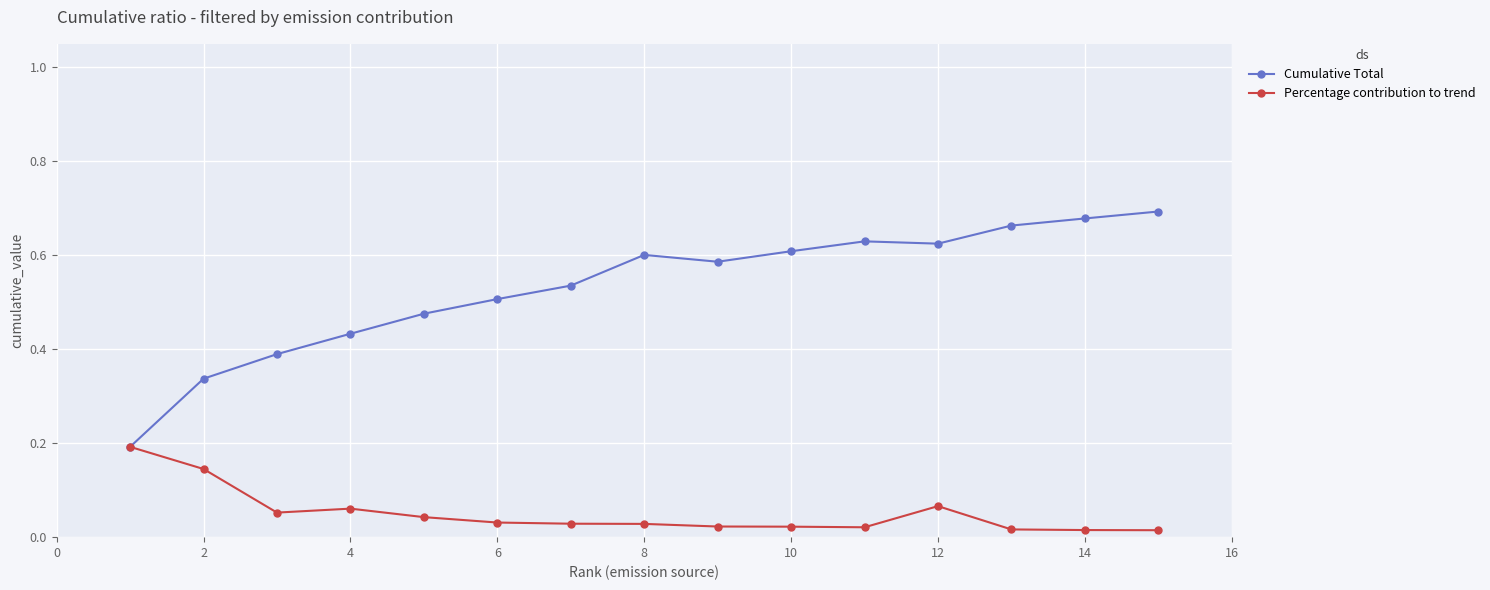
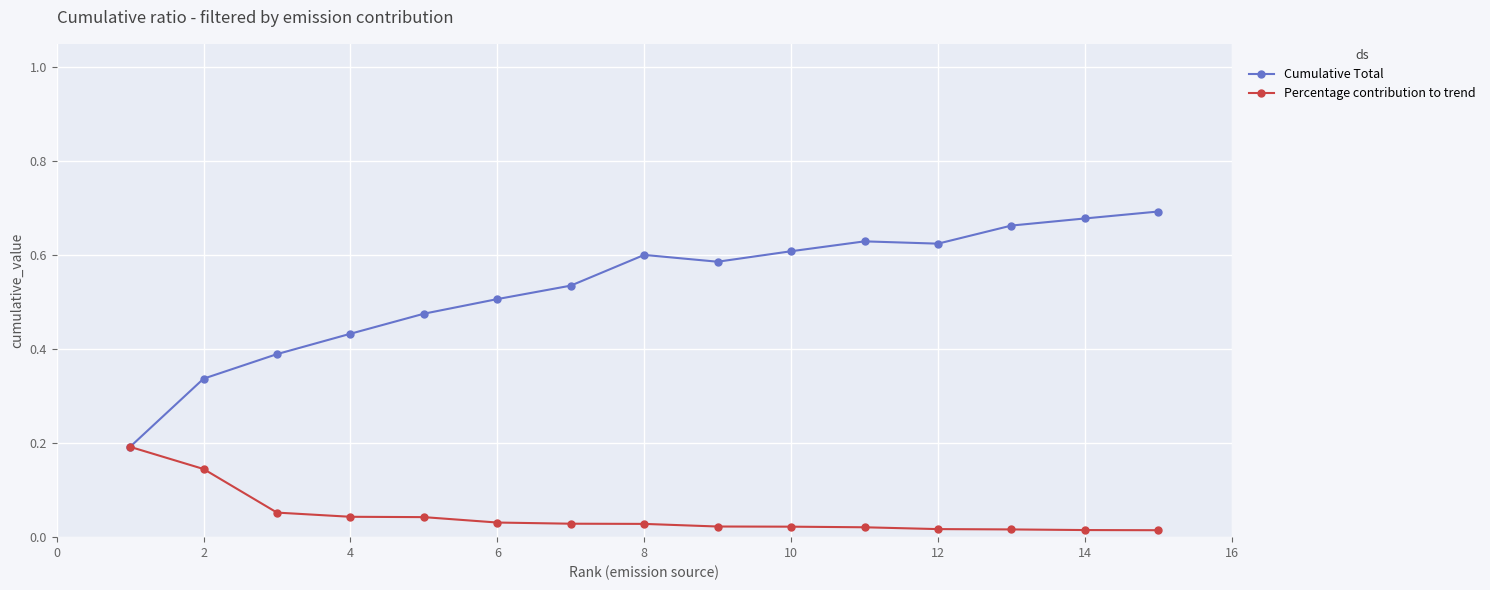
Percentage contribution to trend, 4: 0.06 -> 0.04
Percentage contribution to trend, 12: 0.07 -> 0.02
